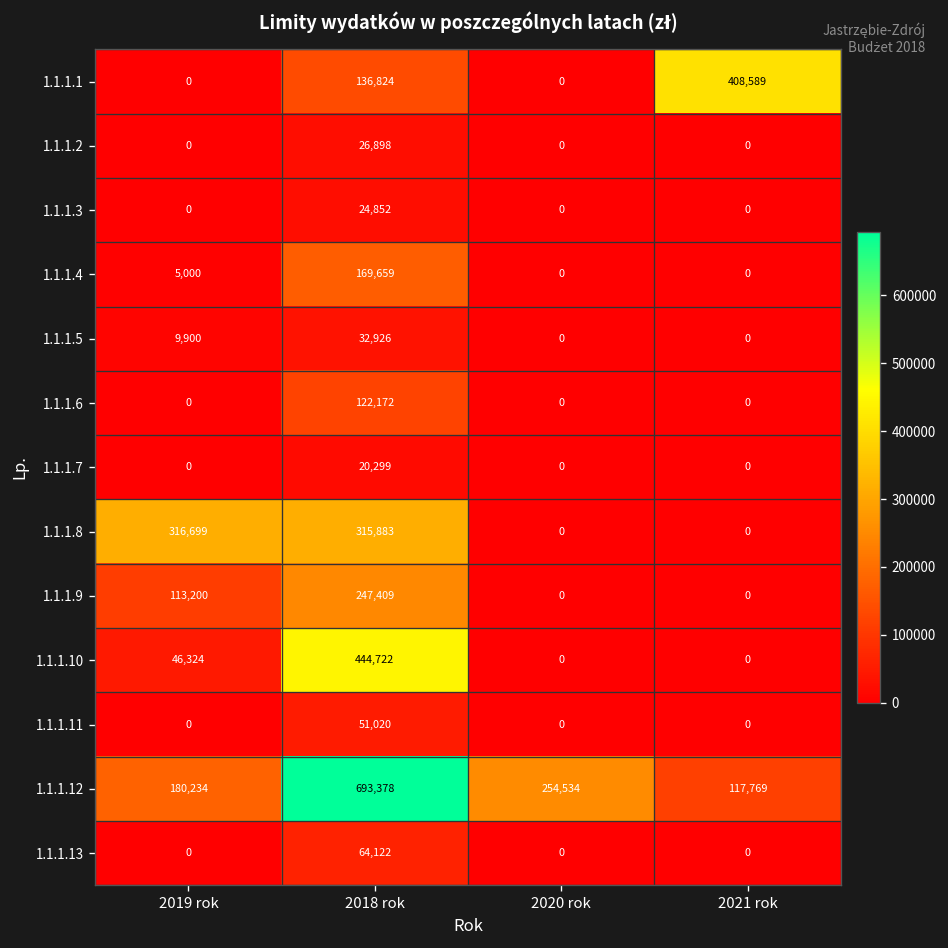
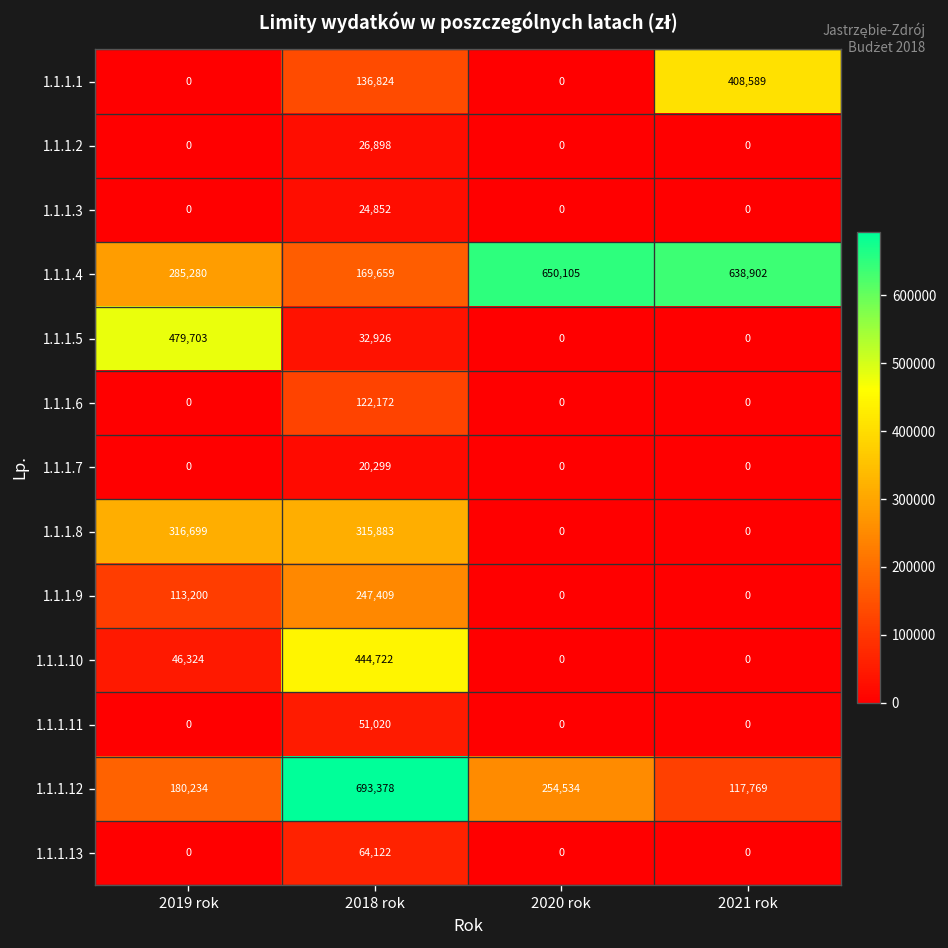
1.1.1.4, 2019 rok: 5,000 -> 285,280
1.1.1.4, 2020 rok: 0 -> 650,105
1.1.1.4, 2021 rok: 0 -> 638,902
1.1.1.5, 2019 rok: 9,900 -> 479,703
